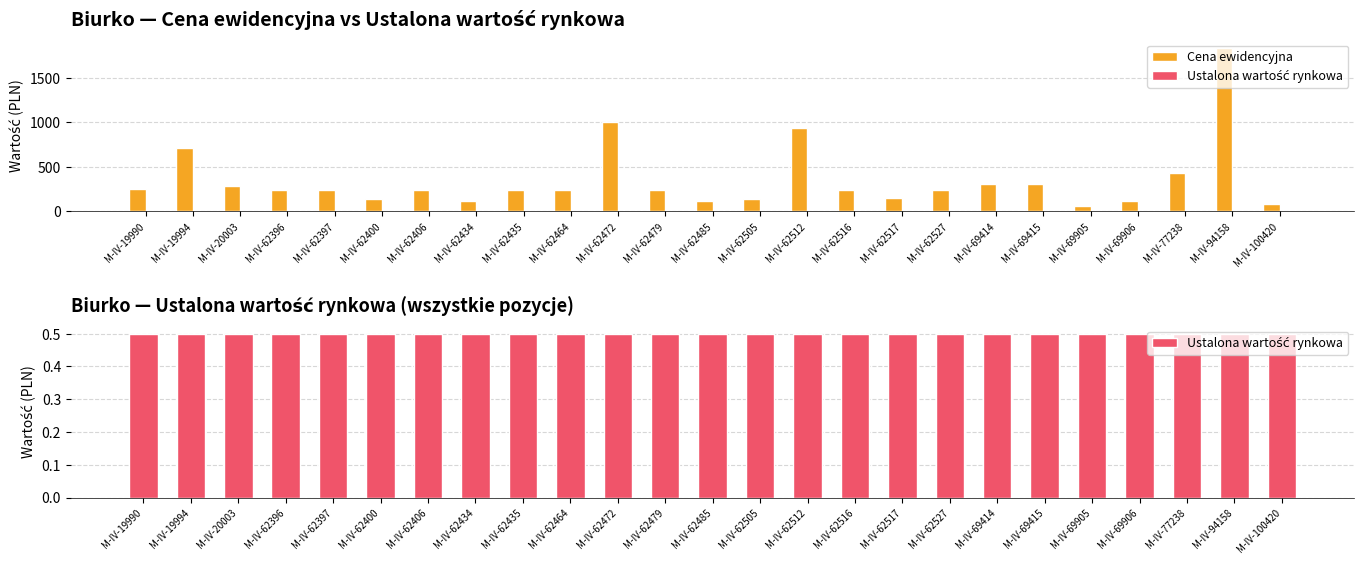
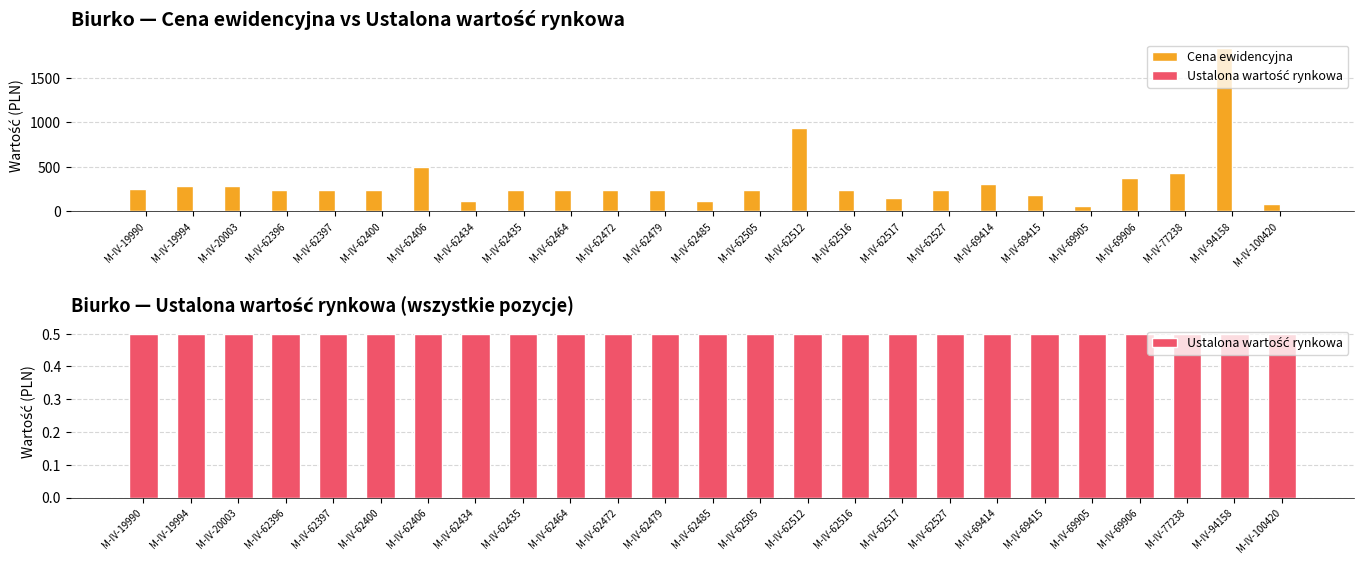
Biurko — Cena ewidencyjna vs Ustalona wartość rynkowa, Cena ewidencyjna, M-IV-19994: 700 -> 300
Biurko — Cena ewidencyjna vs Ustalona wartość rynkowa, Cena ewidencyjna, M-IV-62400: 100 -> 200
Biurko — Cena ewidencyjna vs Ustalona wartość rynkowa, Cena ewidencyjna, M-IV-62406: 200 -> 500
Biurko — Cena ewidencyjna vs Ustalona wartość rynkowa, Cena ewidencyjna, M-IV-62472: 1000 -> 200
Biurko — Cena ewidencyjna vs Ustalona wartość rynkowa, Cena ewidencyjna, M-IV-62505: 100 -> 200
Biurko — Cena ewidencyjna vs Ustalona wartość rynkowa, Cena ewidencyjna, M-IV-69415: 300 -> 200
Biurko — Cena ewidencyjna vs Ustalona wartość rynkowa, Cena ewidencyjna, M-IV-69906: 100 -> 400
